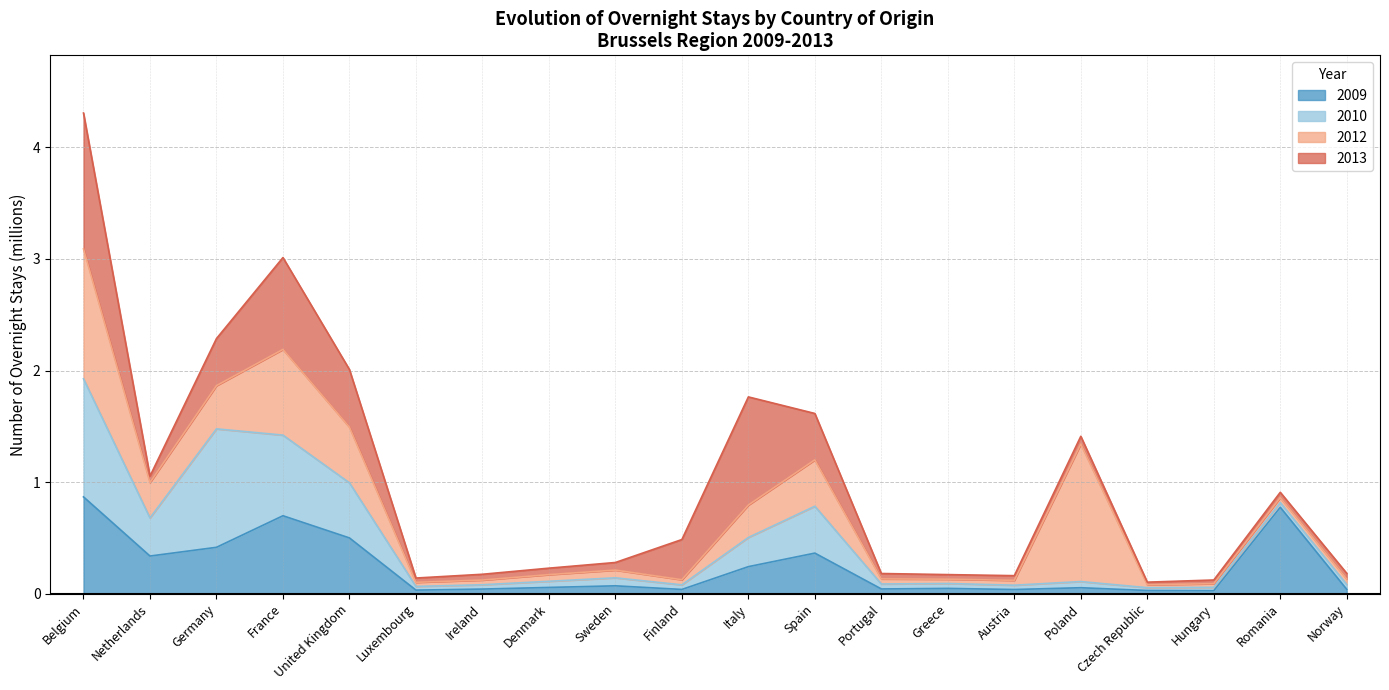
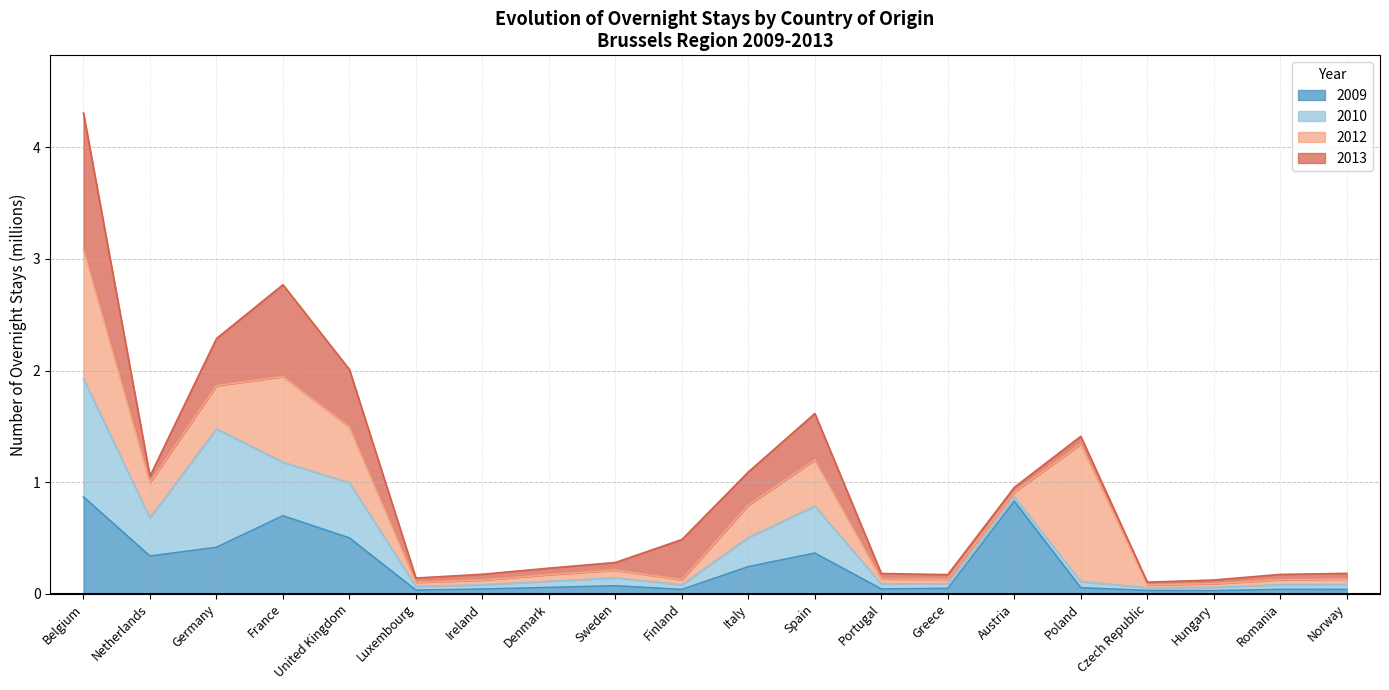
2010, France: 0.72 -> 0.48
2013, Italy: 0.97 -> 0.30
2009, Austria: 0.04 -> 0.83
2009, Romania: 0.77 -> 0.04
